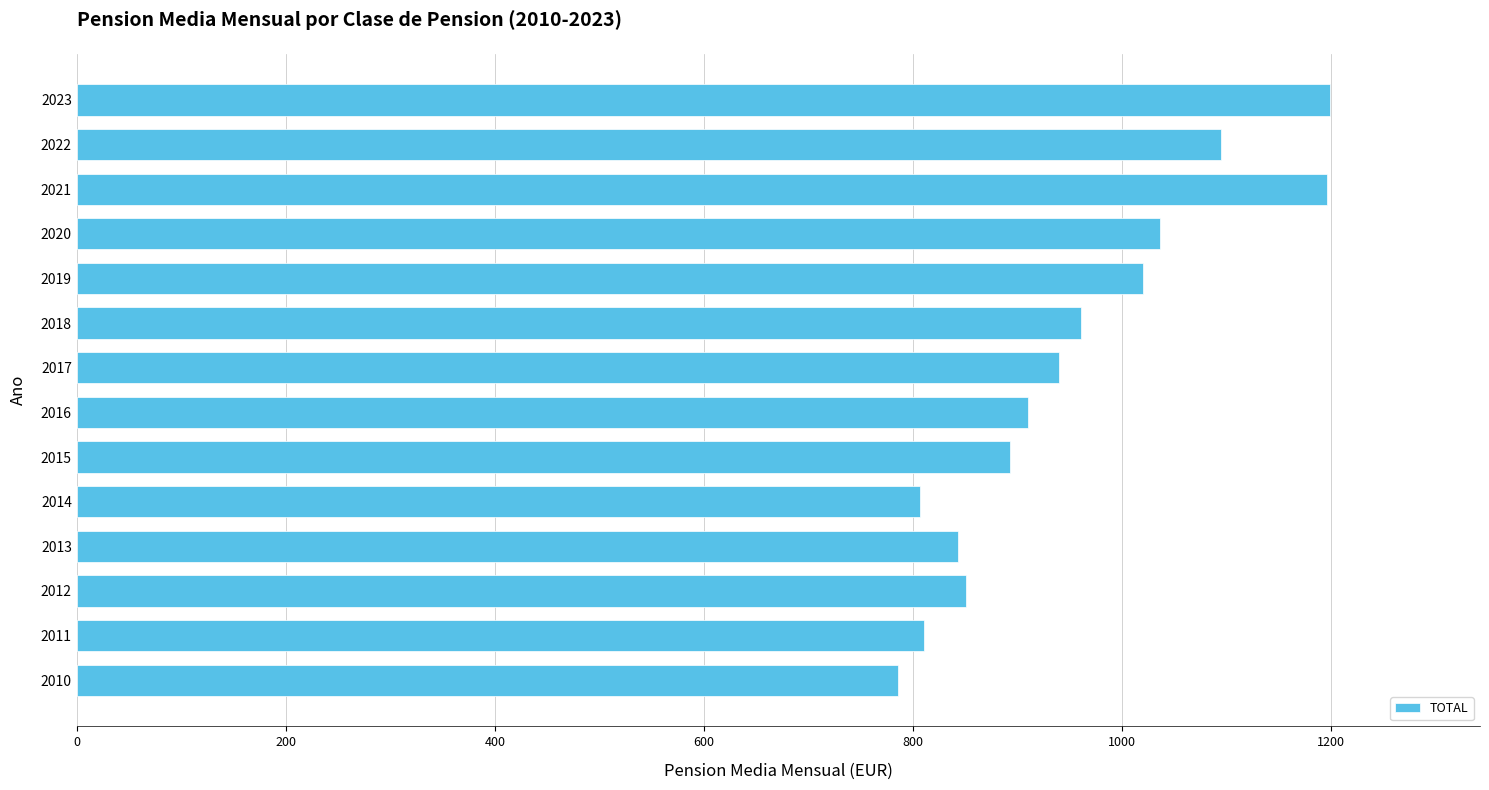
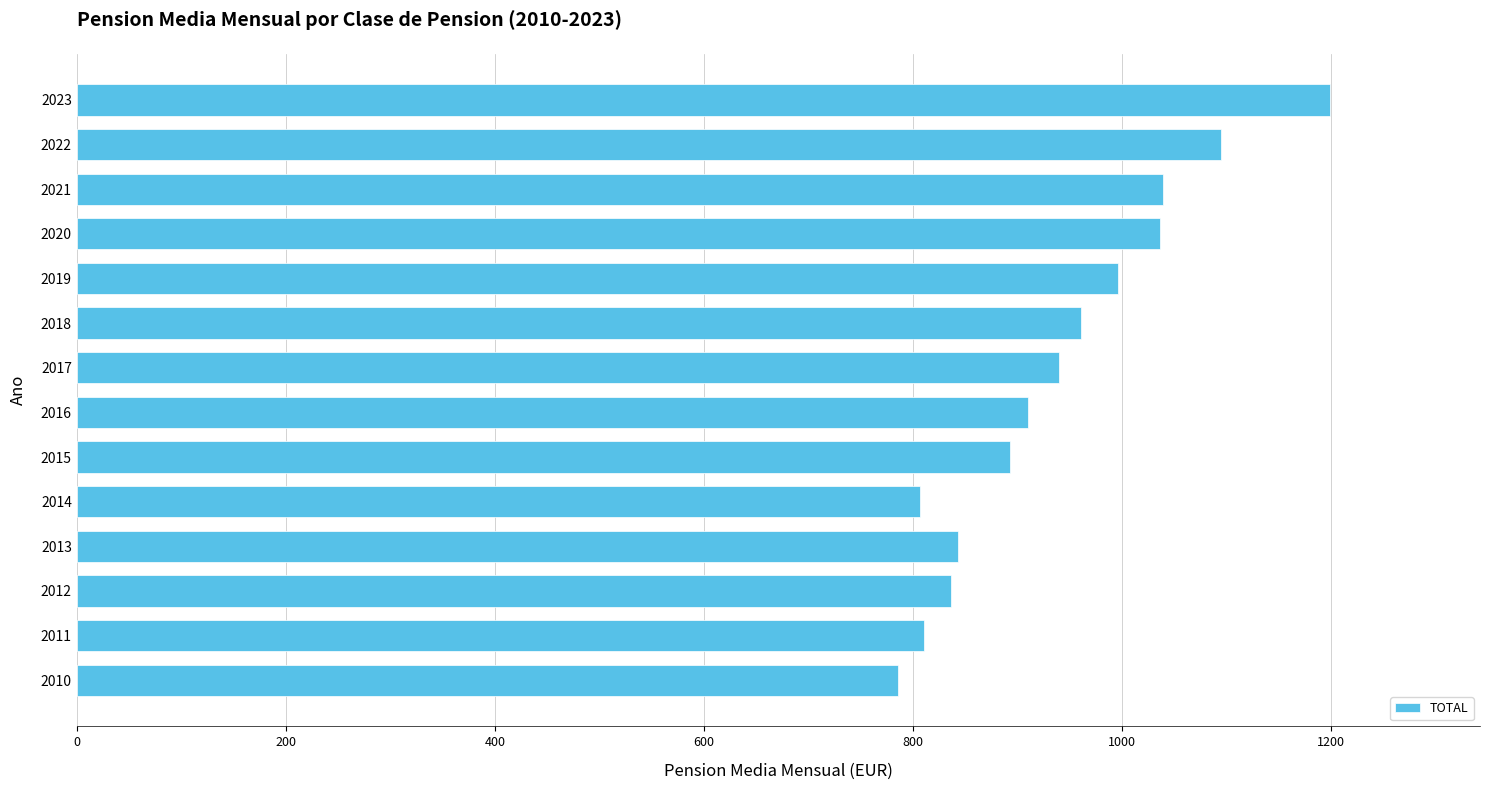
2021: 1196 -> 1040
2019: 1020 -> 996
2012: 851 -> 836
